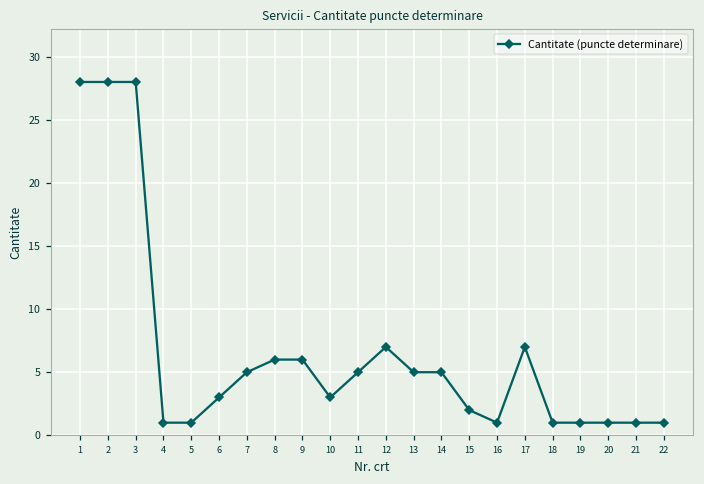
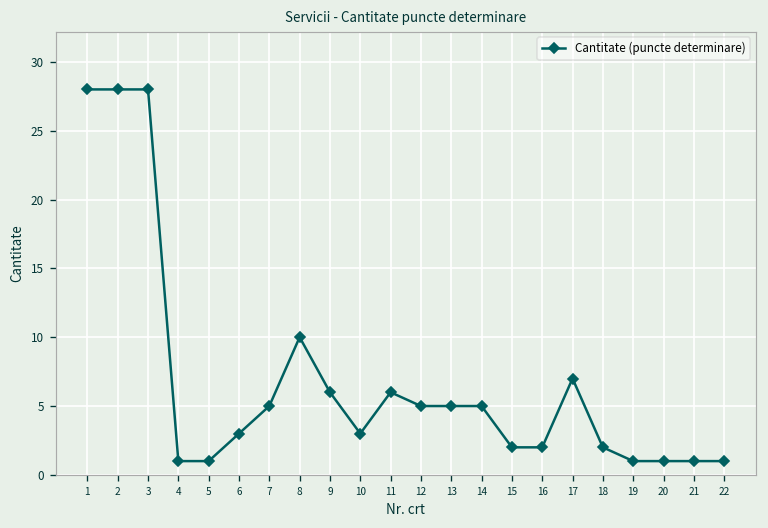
8: 6 -> 10
11: 5 -> 6
12: 7 -> 5
16: 1 -> 2
18: 1 -> 2
